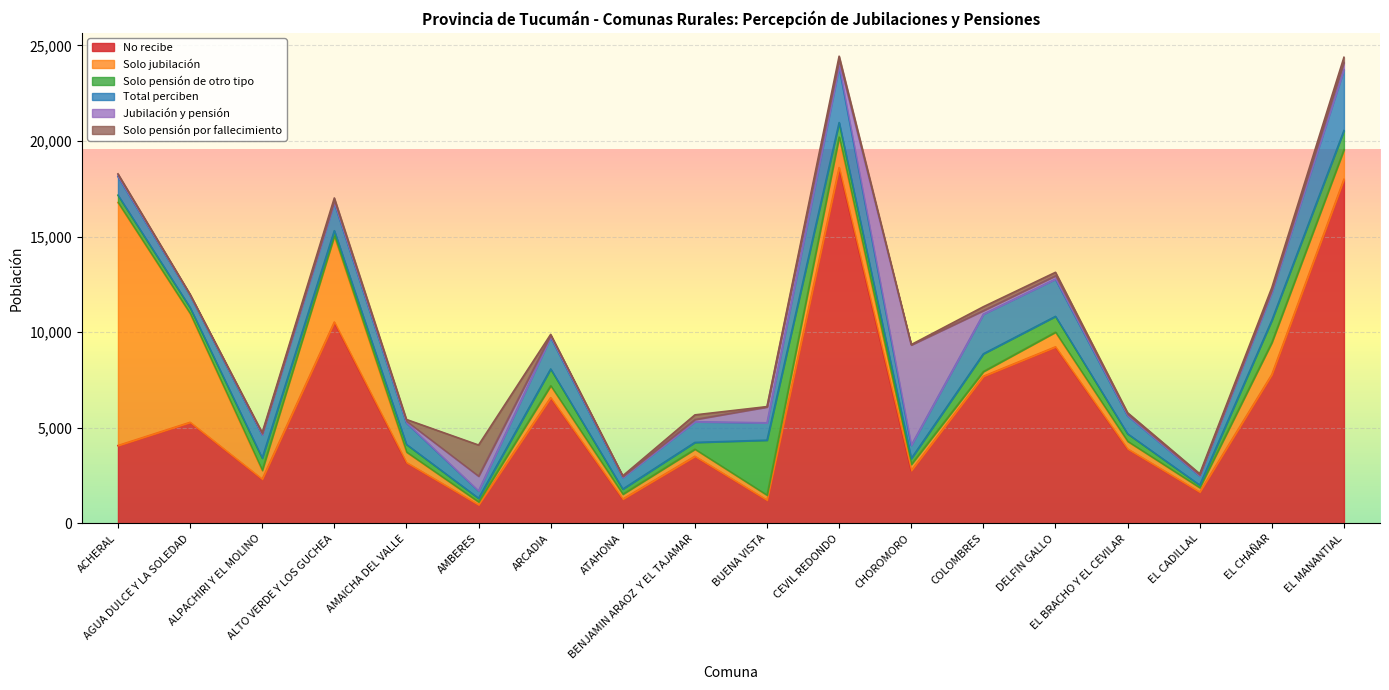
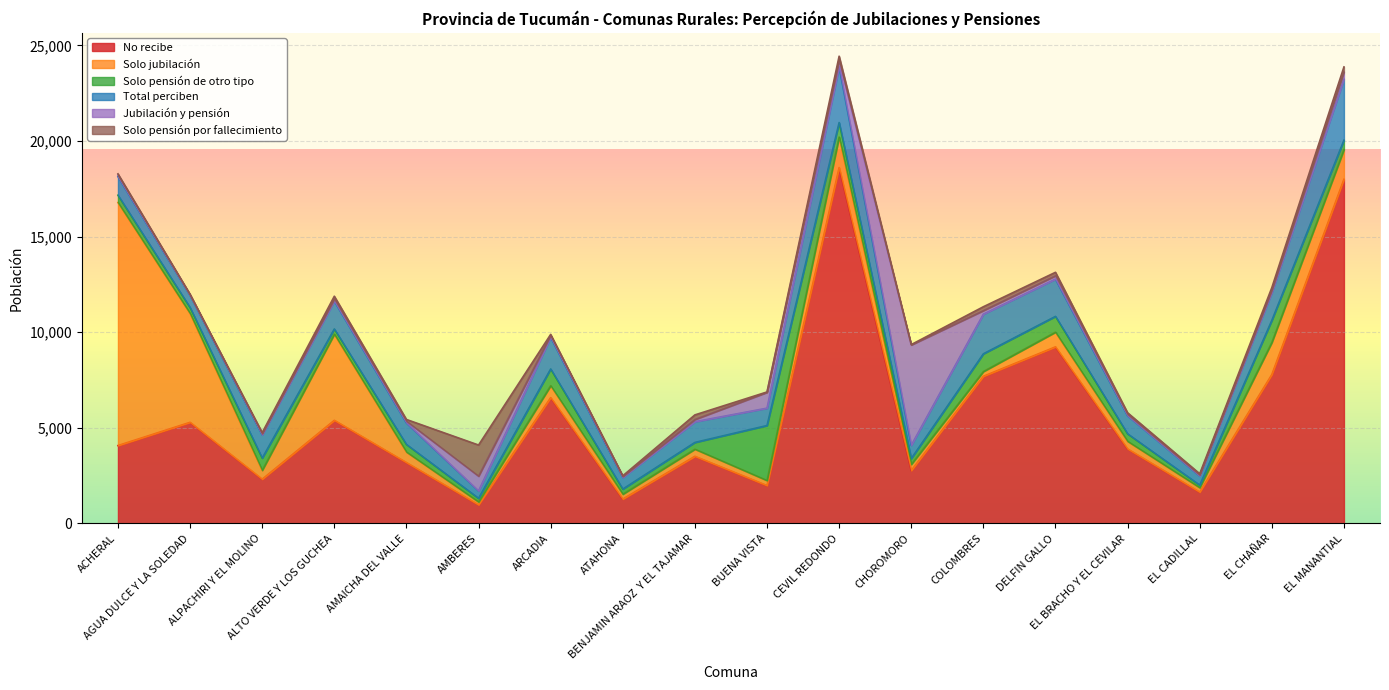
No recibe, ALTO VERDE Y LOS GUCHEA: 10,500 -> 5,400
No recibe, BUENA VISTA: 1,200 -> 2,000
Solo pensión de otro tipo, EL MANANTIAL: 1,000 -> 500
